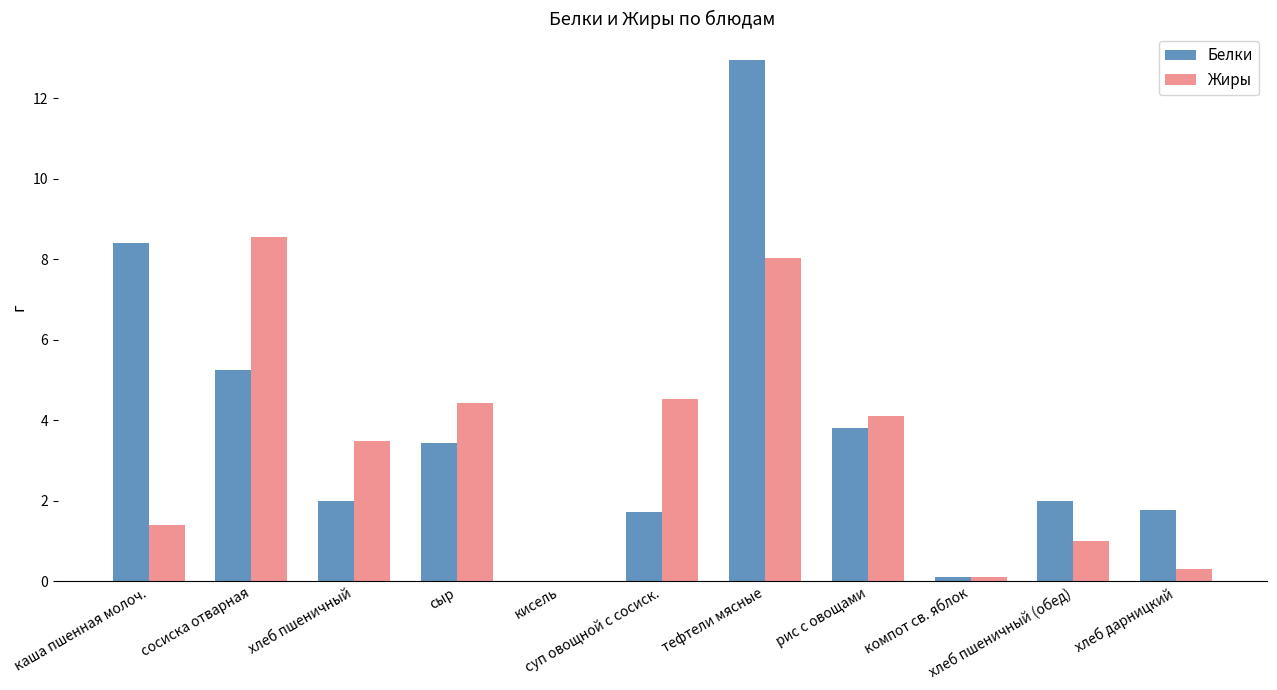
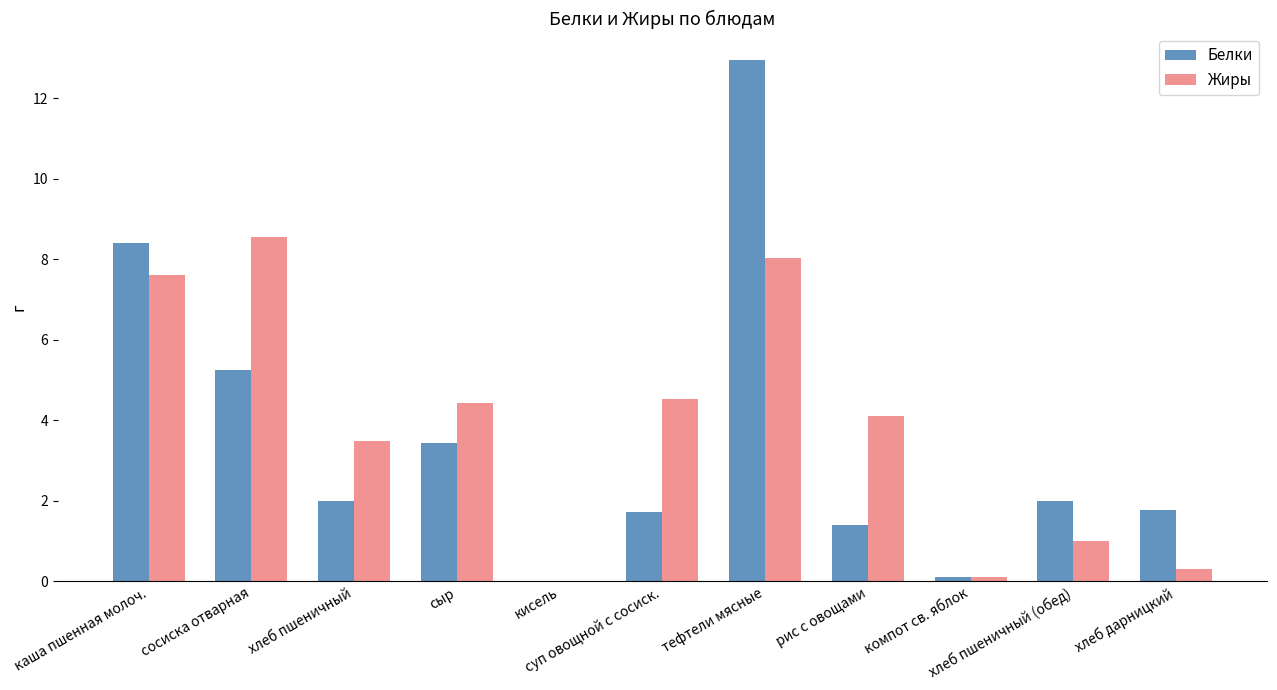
Жиры, каша пшенная молоч.: 1.4 -> 7.6
Белки, рис с овощами: 3.8 -> 1.4
